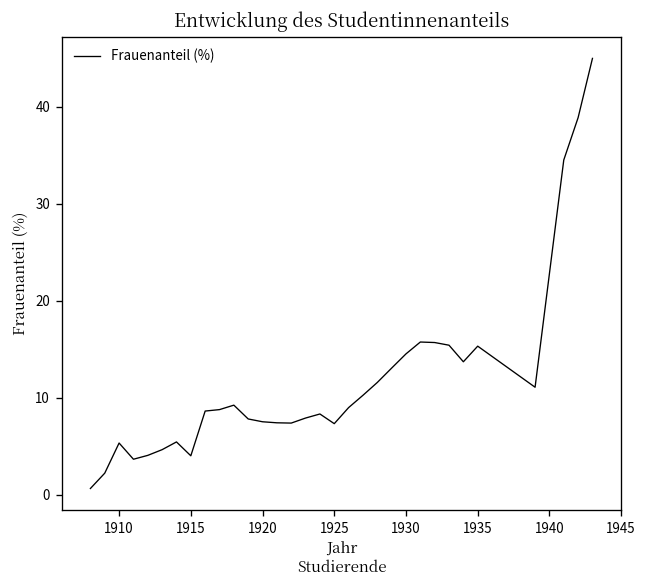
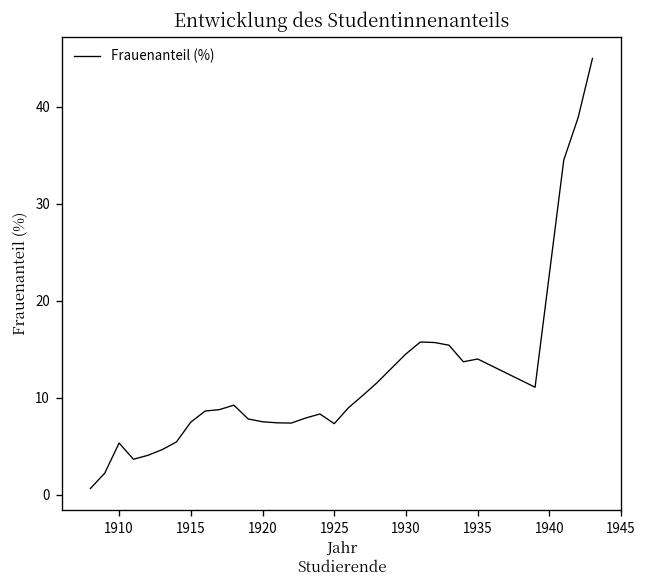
1915: 4 -> 7
1935: 15 -> 14
